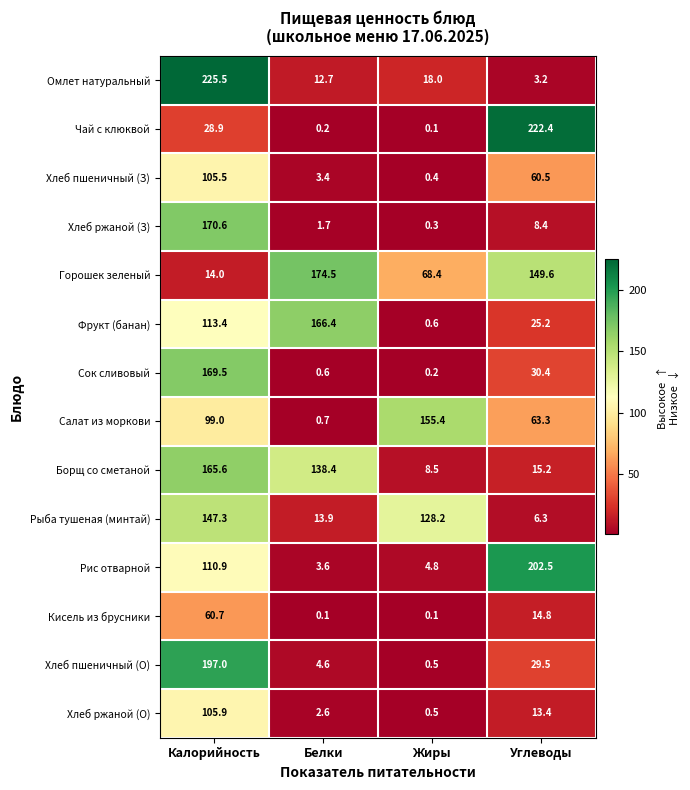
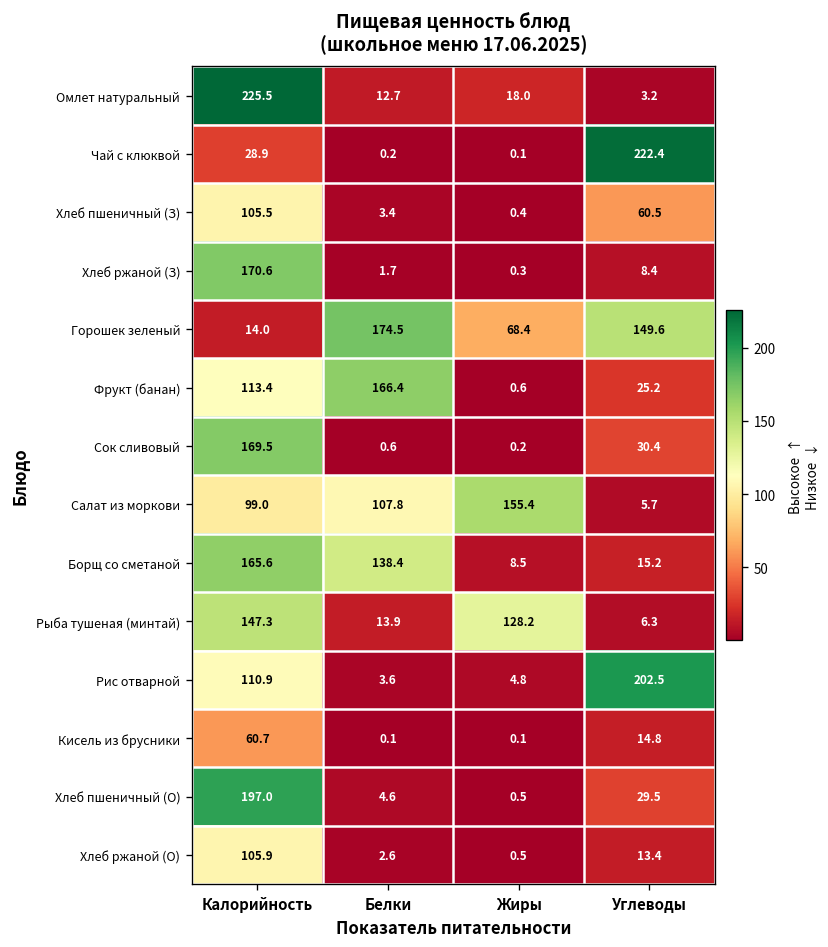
Салат из моркови, Белки: 0.7 -> 107.8
Салат из моркови, Углеводы: 63.3 -> 5.7
